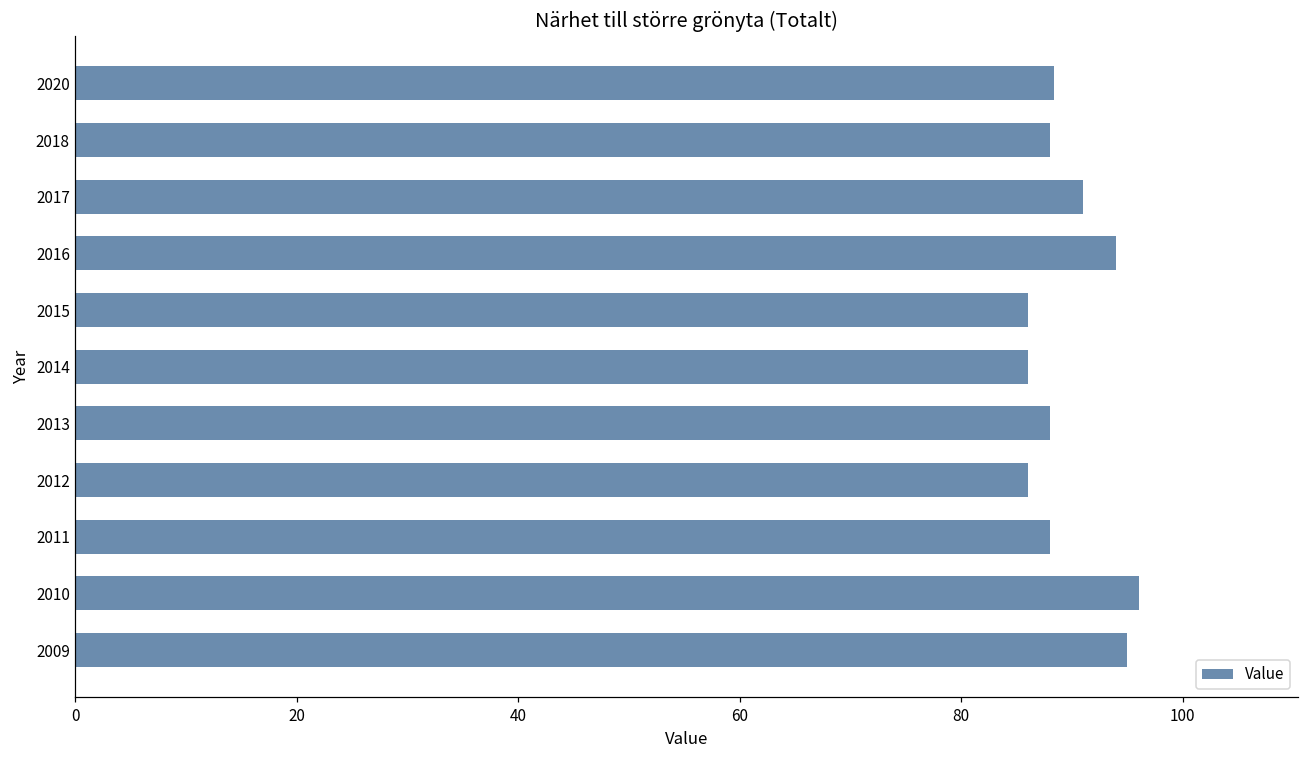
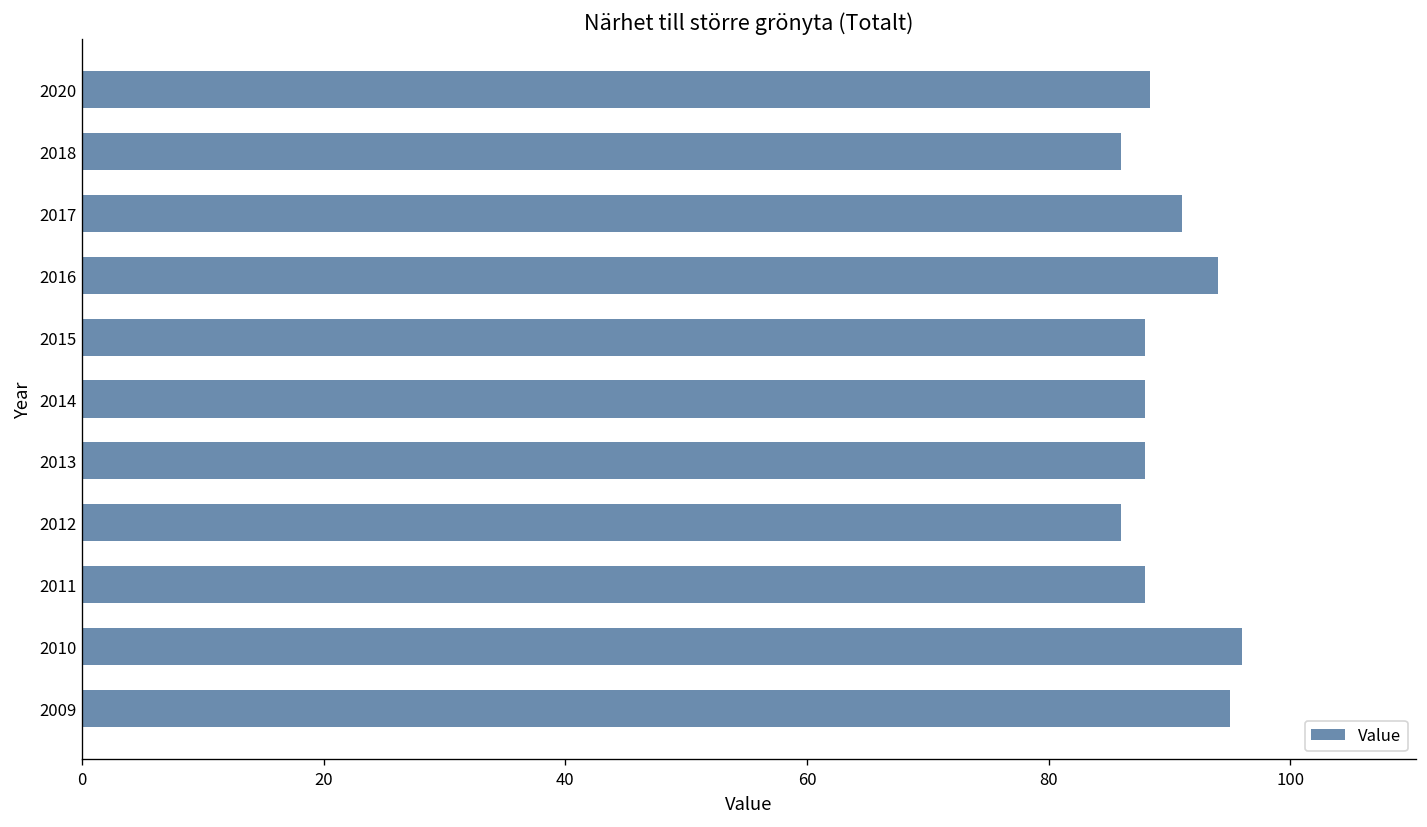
2018: 88 -> 86
2015: 86 -> 88
2014: 86 -> 88
